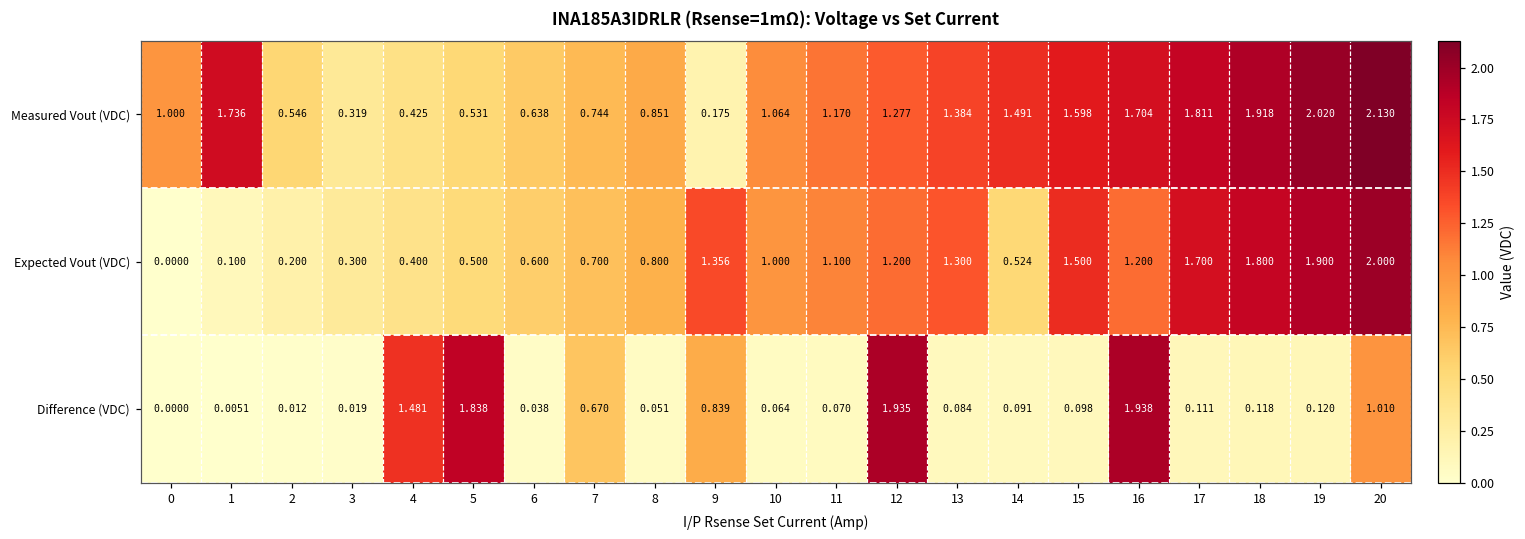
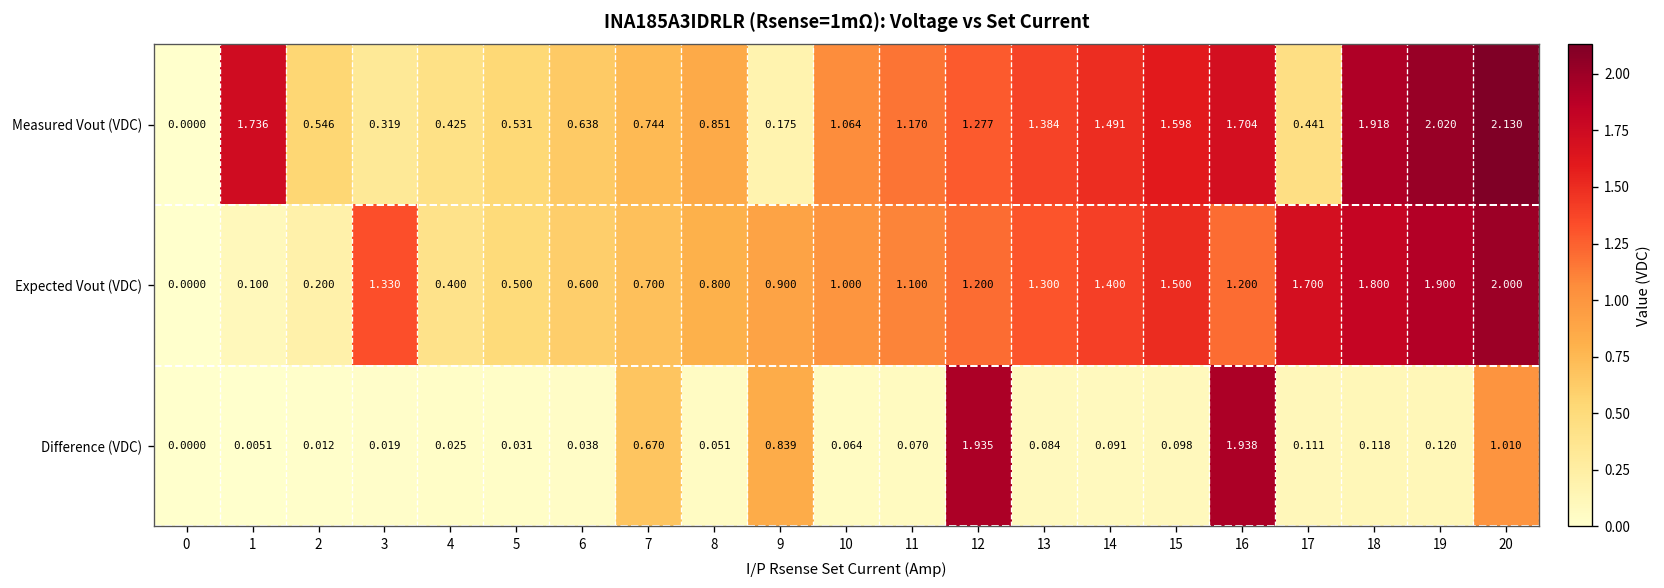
Measured Vout (VDC), 0: 1.000 -> 0.0000
Measured Vout (VDC), 17: 1.811 -> 0.441
Expected Vout (VDC), 3: 0.300 -> 1.330
Expected Vout (VDC), 9: 1.356 -> 0.900
Expected Vout (VDC), 14: 0.524 -> 1.400
Difference (VDC), 4: 1.481 -> 0.025
Difference (VDC), 5: 1.838 -> 0.031
